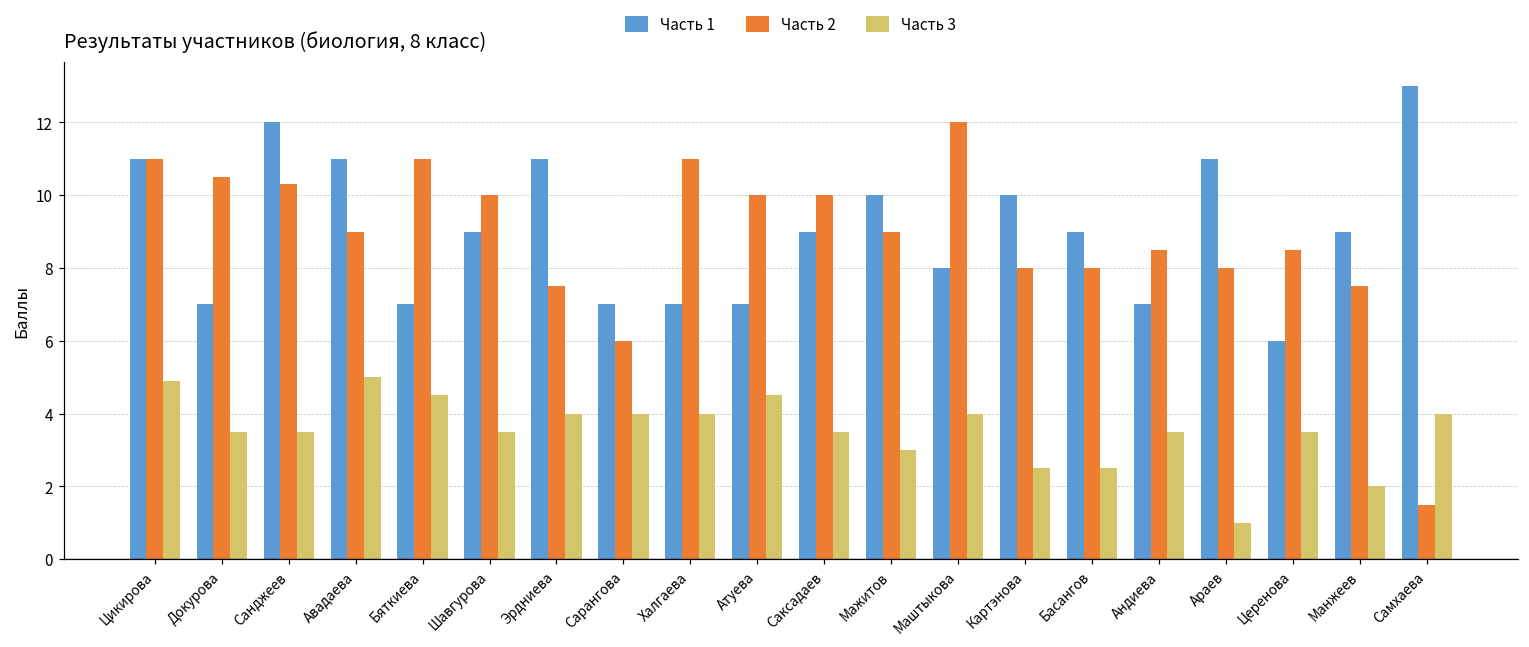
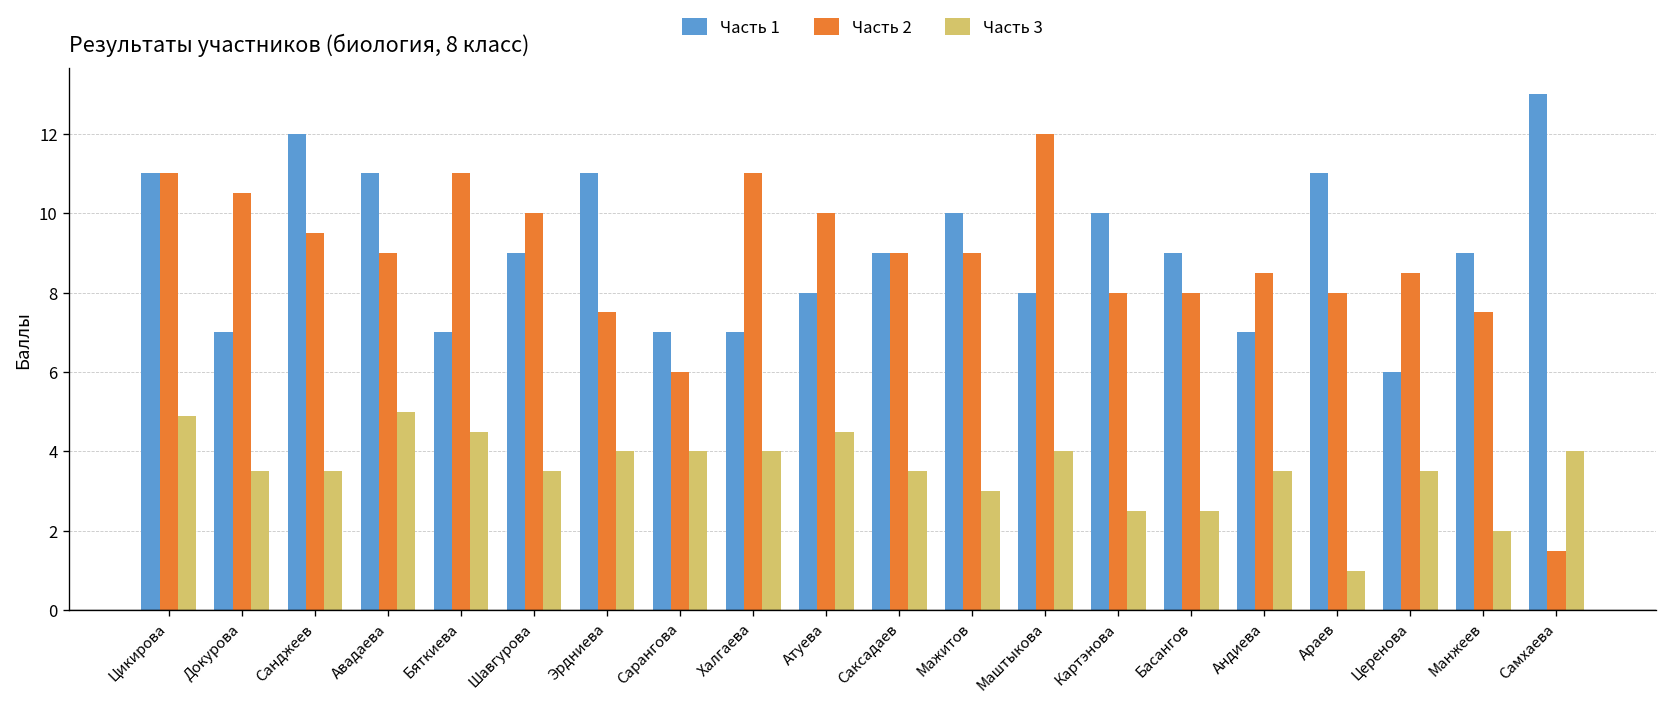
Часть 2, Санджеев: 10.3 -> 9.5
Часть 1, Атуева: 7 -> 8
Часть 2, Саксадаев: 10 -> 9
